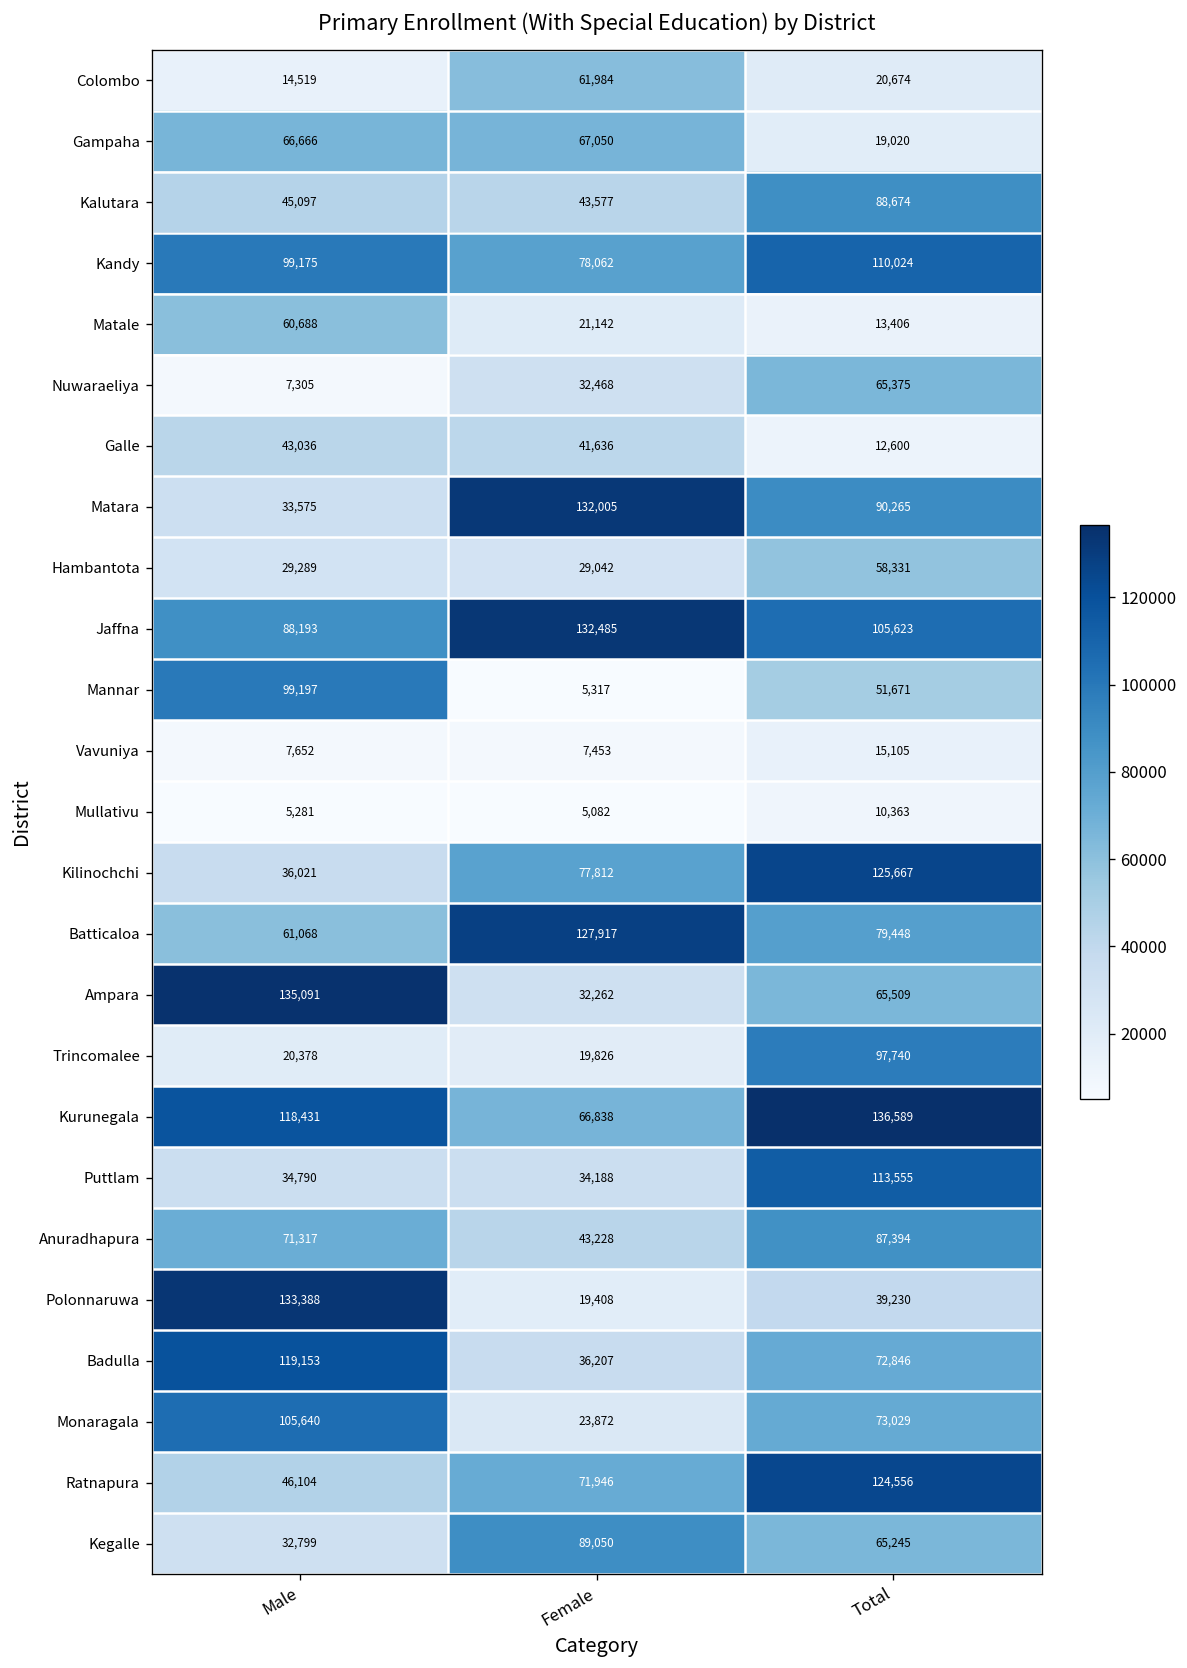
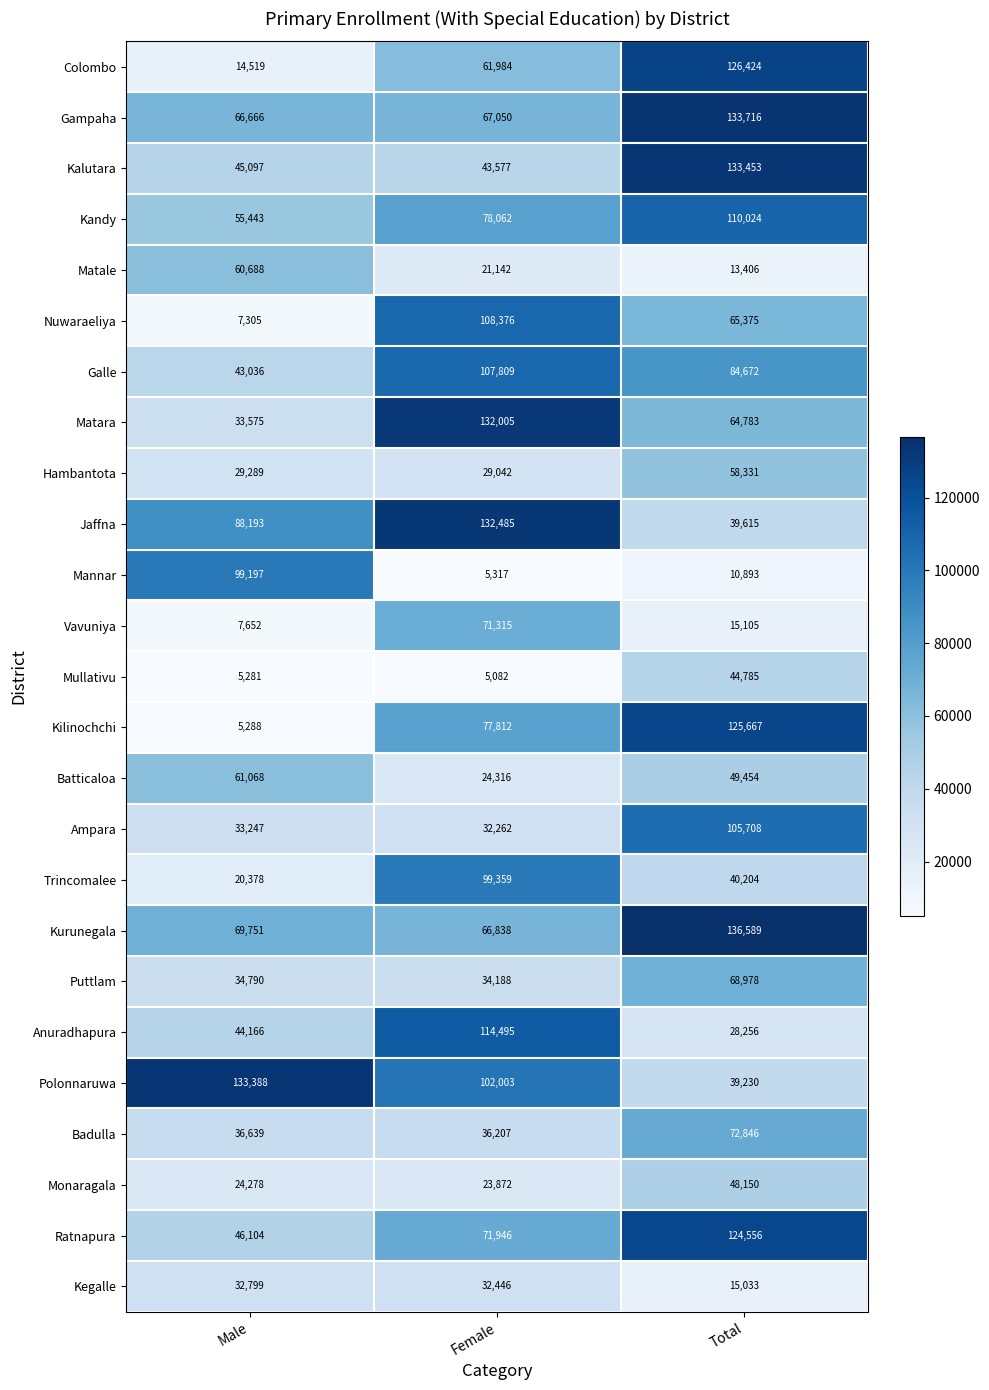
Colombo, Total: 20,674 -> 126,424
Gampaha, Total: 19,020 -> 133,716
Kalutara, Total: 88,674 -> 133,453
Kandy, Male: 99,175 -> 55,443
Nuwaraeliya, Female: 32,468 -> 108,376
Galle, Female: 41,636 -> 107,809
Galle, Total: 12,600 -> 84,672
Matara, Total: 90,265 -> 64,783
Jaffna, Total: 105,623 -> 39,615
Mannar, Total: 51,671 -> 10,893
Vavuniya, Female: 7,453 -> 71,315
Mullativu, Total: 10,363 -> 44,785
Kilinochchi, Male: 36,021 -> 5,288
Batticaloa, Female: 127,917 -> 24,316
Batticaloa, Total: 79,448 -> 49,454
Ampara, Male: 135,091 -> 33,247
Ampara, Total: 65,509 -> 105,708
Trincomalee, Female: 19,826 -> 99,359
Trincomalee, Total: 97,740 -> 40,204
Kurunegala, Male: 118,431 -> 69,751
Puttlam, Total: 113,555 -> 68,978
Anuradhapura, Male: 71,317 -> 44,166
Anuradhapura, Female: 43,228 -> 114,495
Anuradhapura, Total: 87,394 -> 28,256
Polonnaruwa, Female: 19,408 -> 102,003
Badulla, Male: 119,153 -> 36,639
Monaragala, Male: 105,640 -> 24,278
Monaragala, Total: 73,029 -> 48,150
Kegalle, Female: 89,050 -> 32,446
Kegalle, Total: 65,245 -> 15,033
